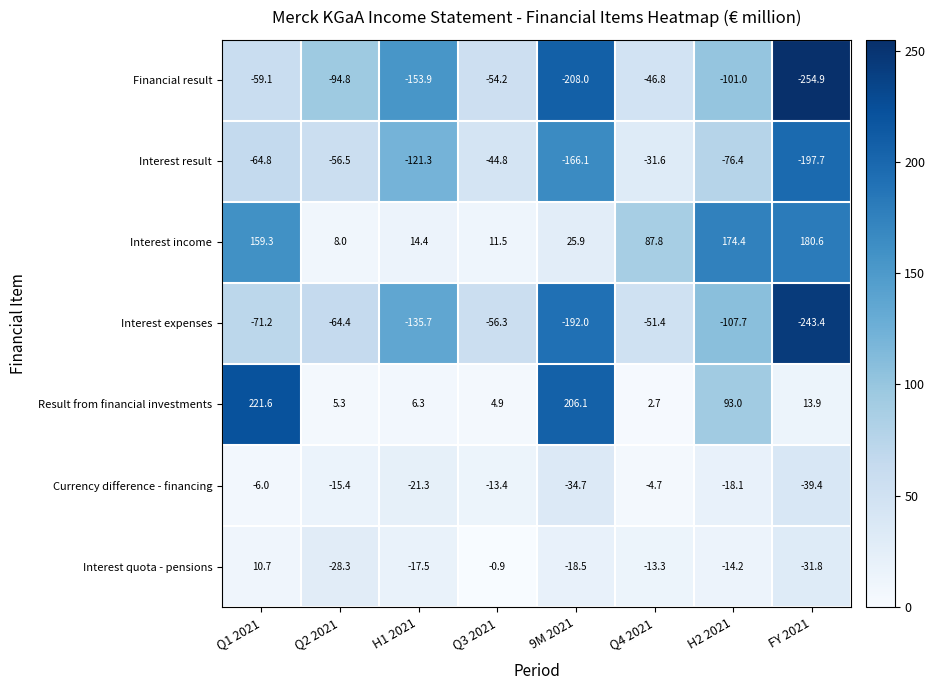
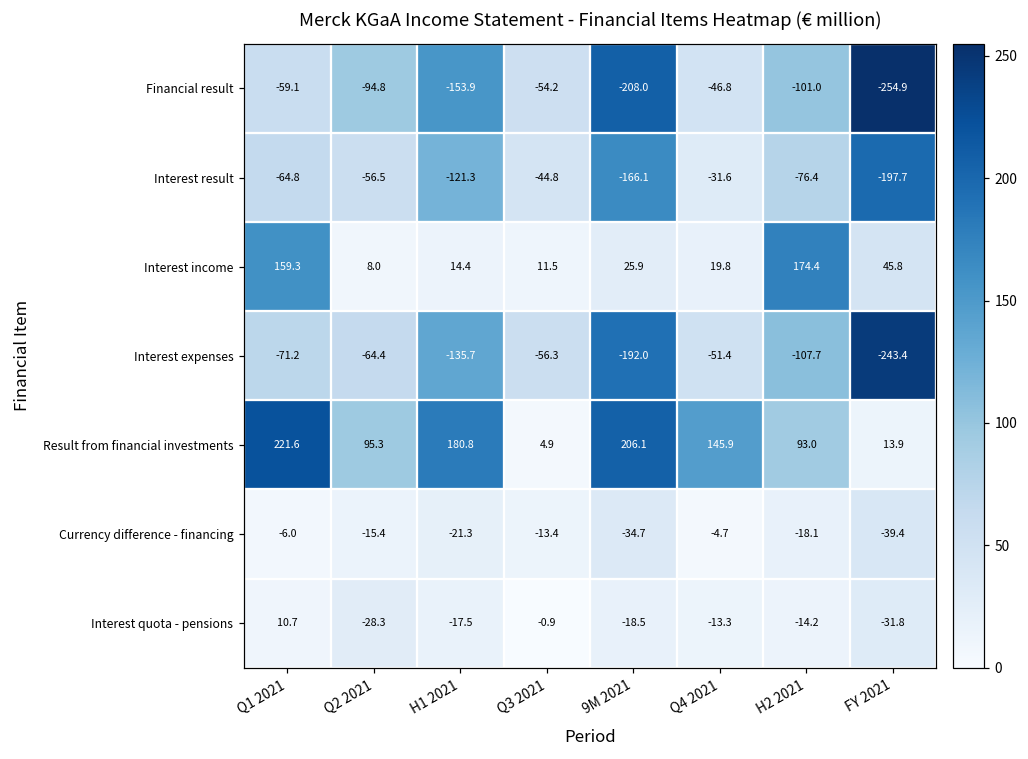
Interest income, Q4 2021: 87.8 -> 19.8
Interest income, FY 2021: 180.6 -> 45.8
Result from financial investments, Q2 2021: 5.3 -> 95.3
Result from financial investments, H1 2021: 6.3 -> 180.8
Result from financial investments, Q4 2021: 2.7 -> 145.9
